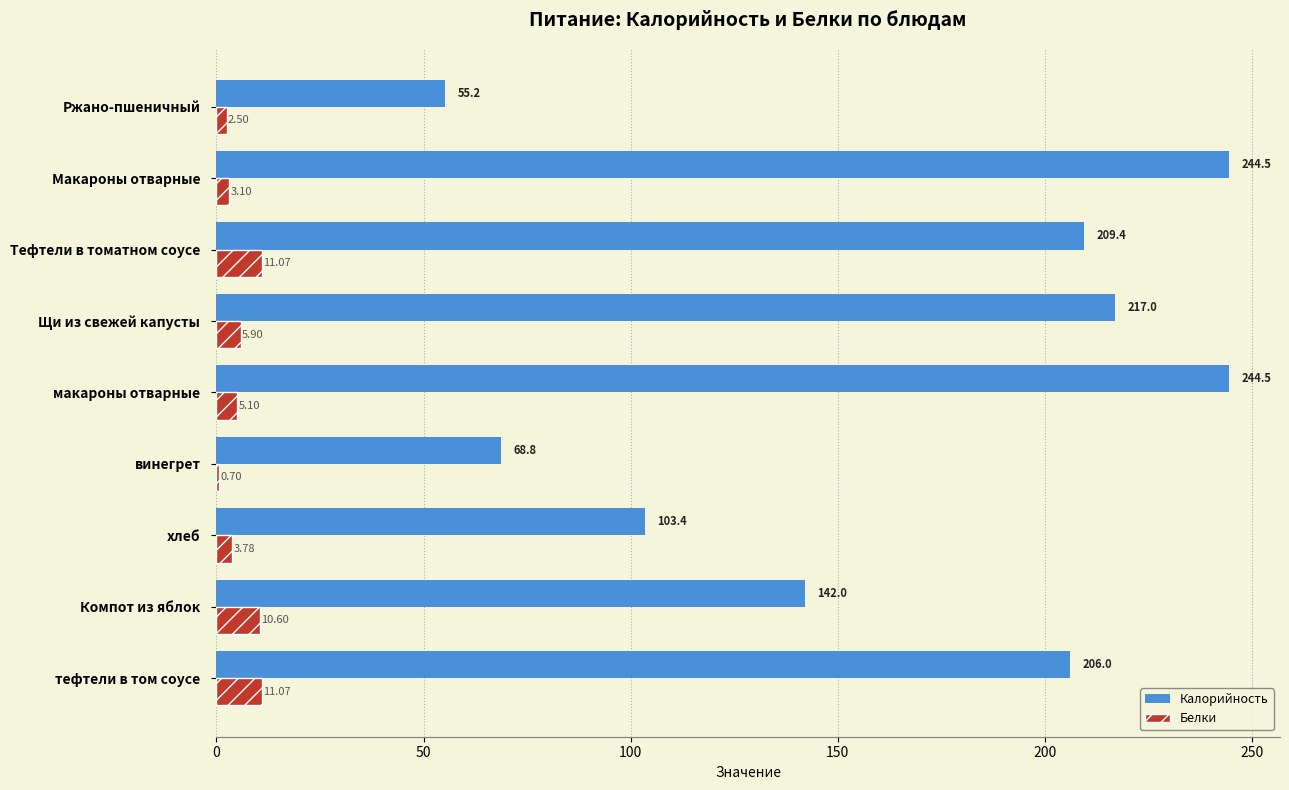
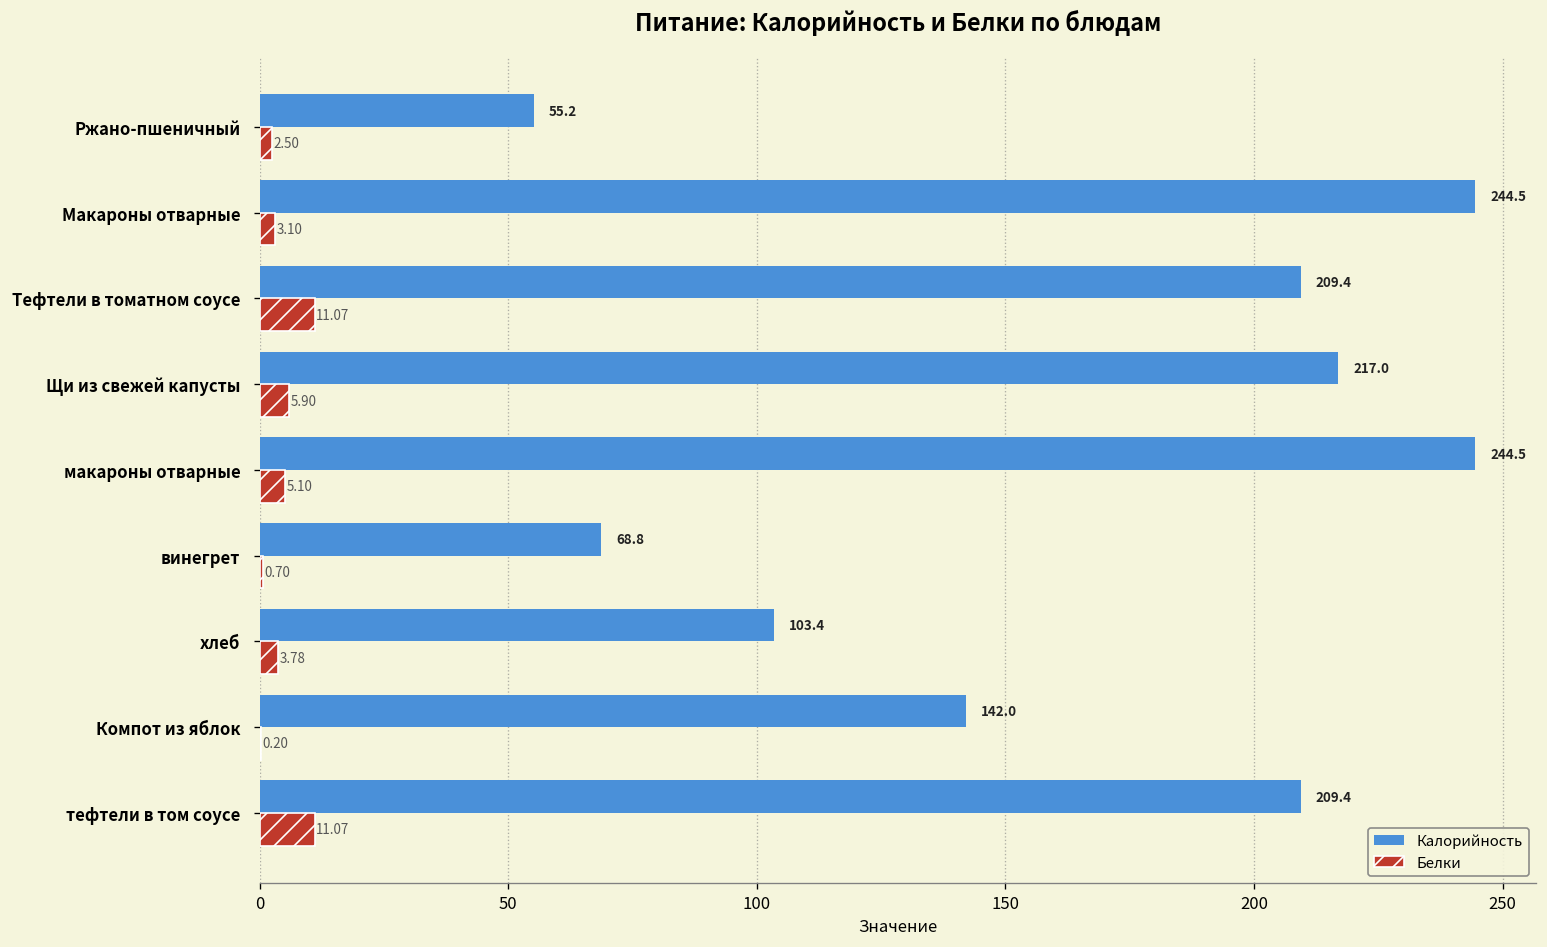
Белки, Компот из яблок: 10.60 -> 0.20
Калорийность, тефтели в том соусе: 206.0 -> 209.4
